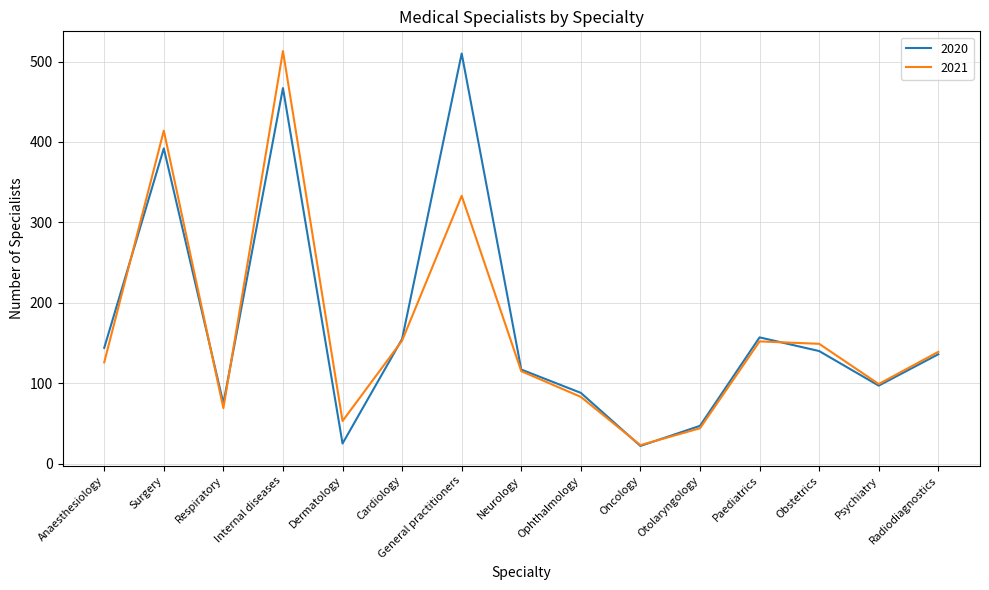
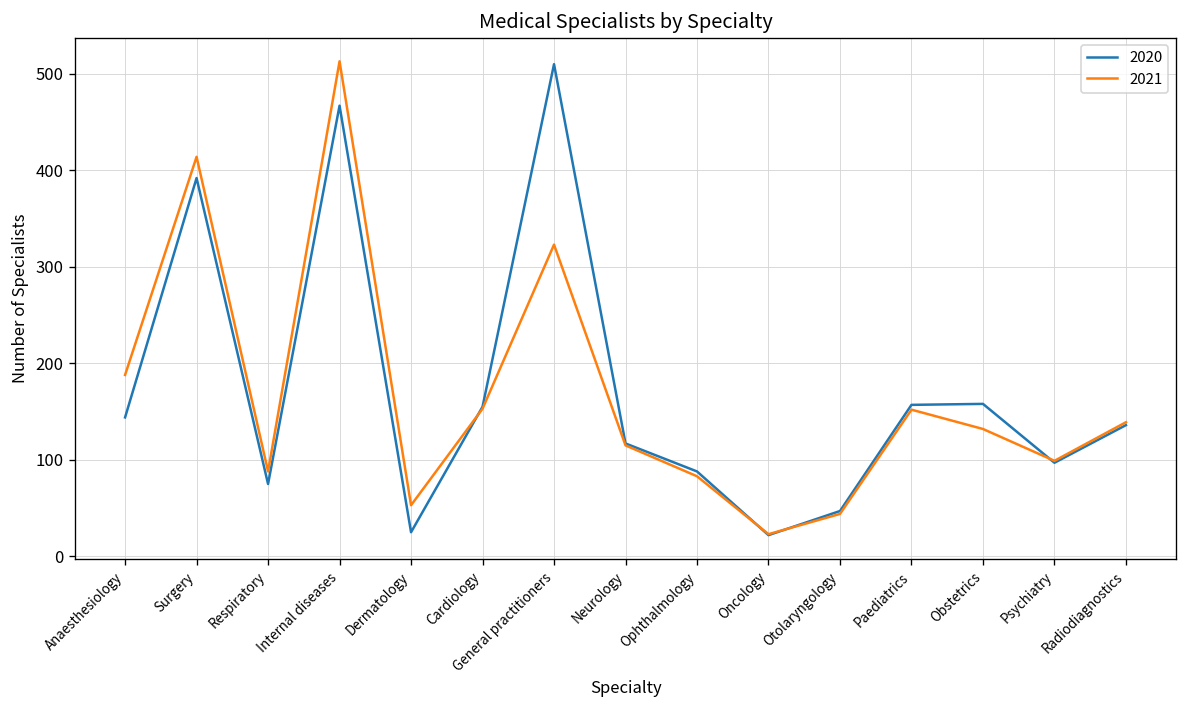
2021, Anaesthesiology: 130 -> 190
2021, Respiratory: 70 -> 90
2021, General practitioners: 330 -> 320
2020, Obstetrics: 140 -> 160
2021, Obstetrics: 150 -> 130
